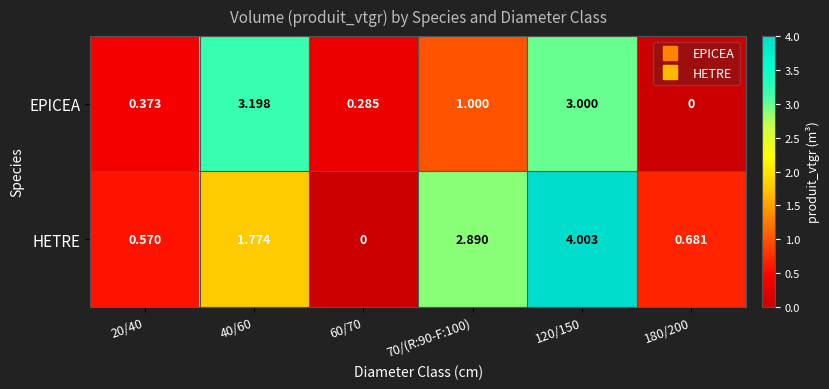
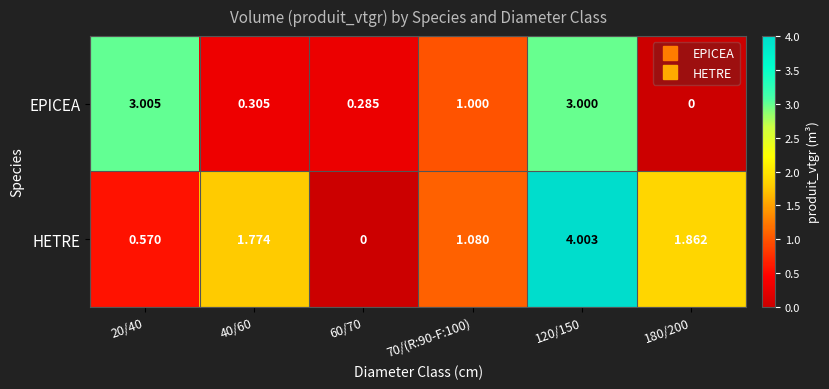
EPICEA, 20/40: 0.373 -> 3.005
EPICEA, 40/60: 3.198 -> 0.305
HETRE, 70/(R:90-F:100): 2.890 -> 1.080
HETRE, 180/200: 0.681 -> 1.862
